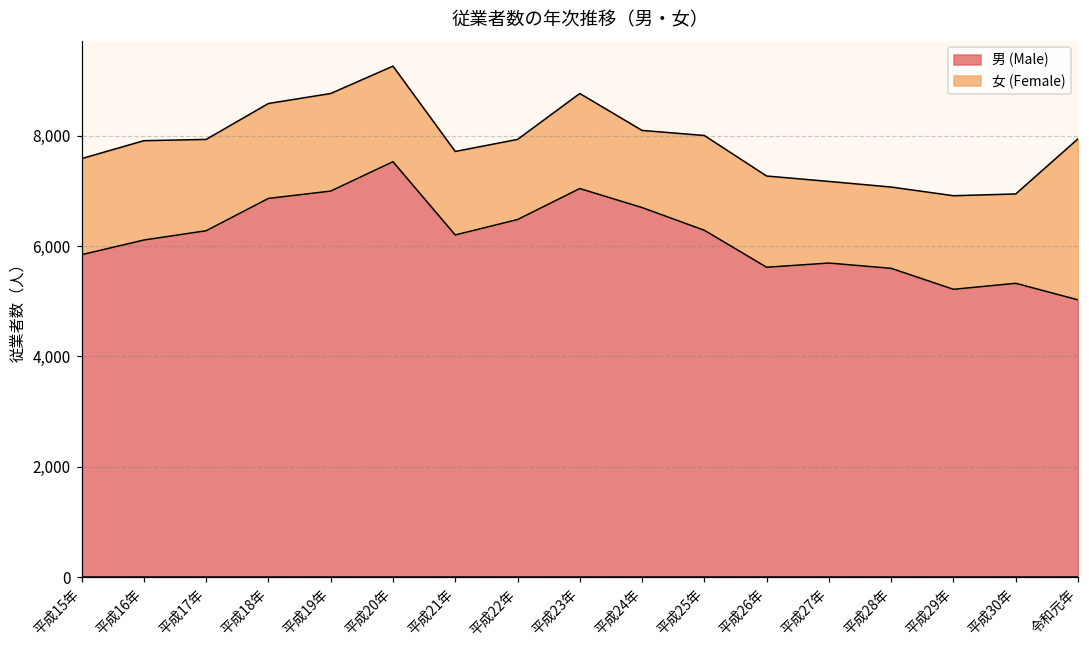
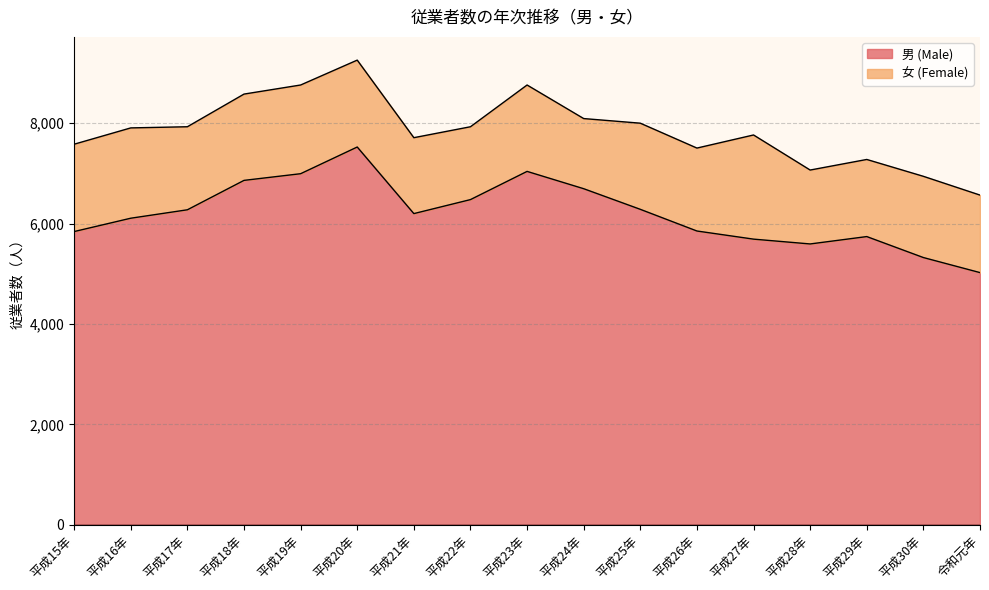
男 (Male), 平成26年: 5,600 -> 5,900
女 (Female), 平成27年: 1,500 -> 2,100
男 (Male), 平成29年: 5,200 -> 5,700
女 (Female), 平成29年: 1,700 -> 1,500
女 (Female), 令和元年: 2,900 -> 1,500
